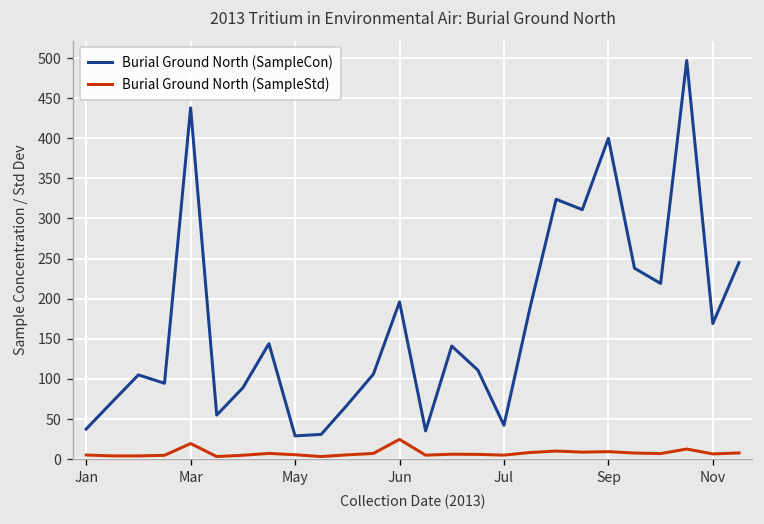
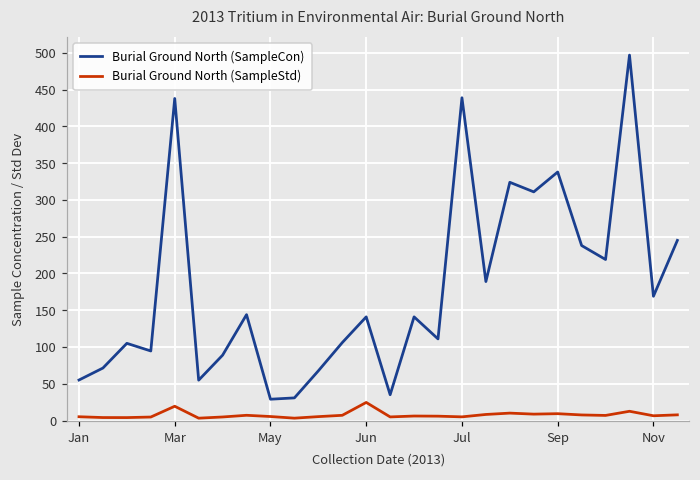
Burial Ground North (SampleCon), Jan: 40 -> 60
Burial Ground North (SampleCon), Jun: 200 -> 140
Burial Ground North (SampleCon), Jul: 40 -> 440
Burial Ground North (SampleCon), Sep: 400 -> 340
